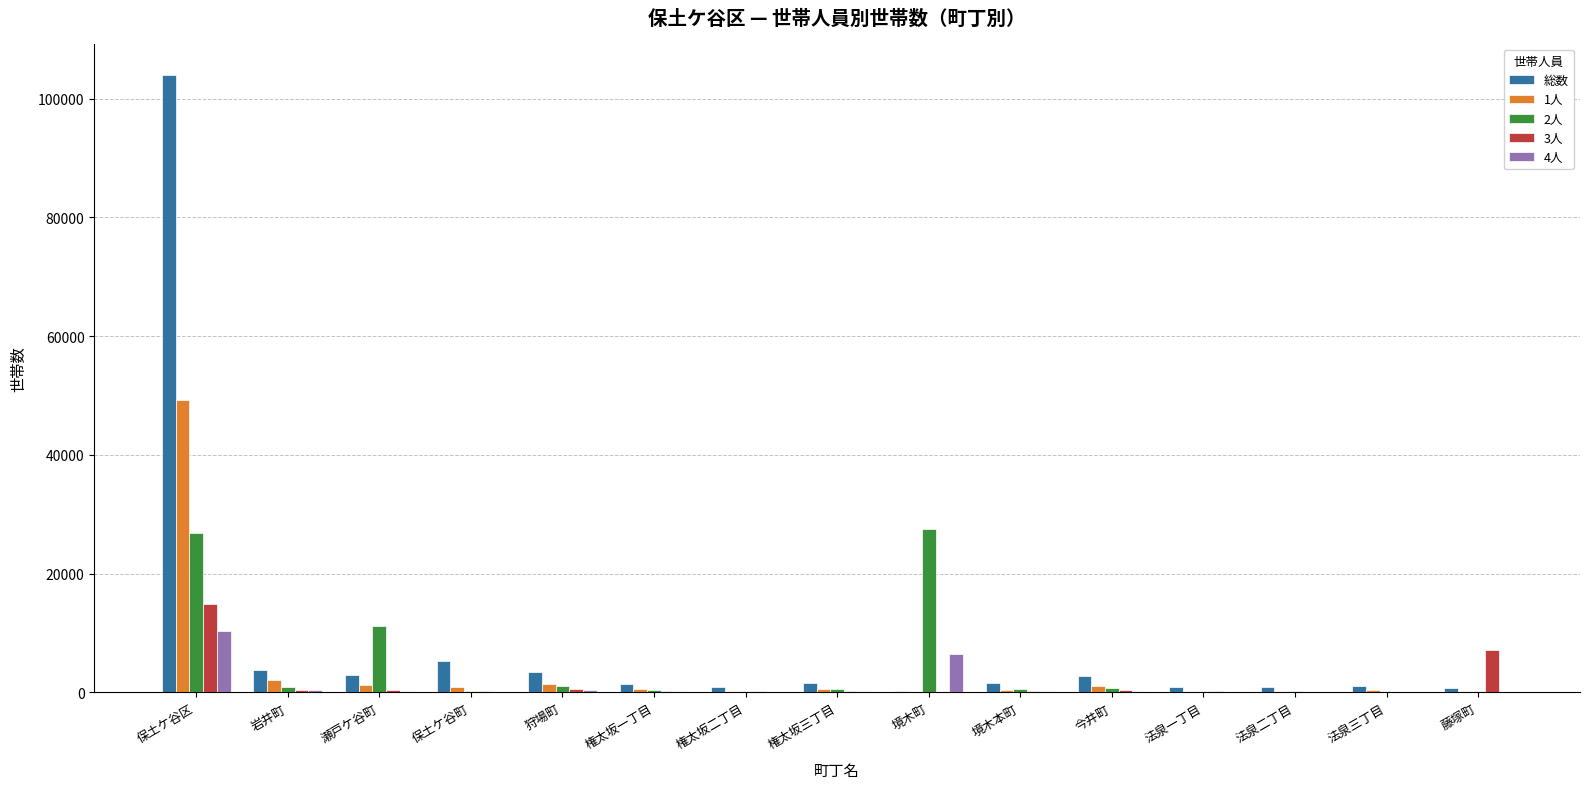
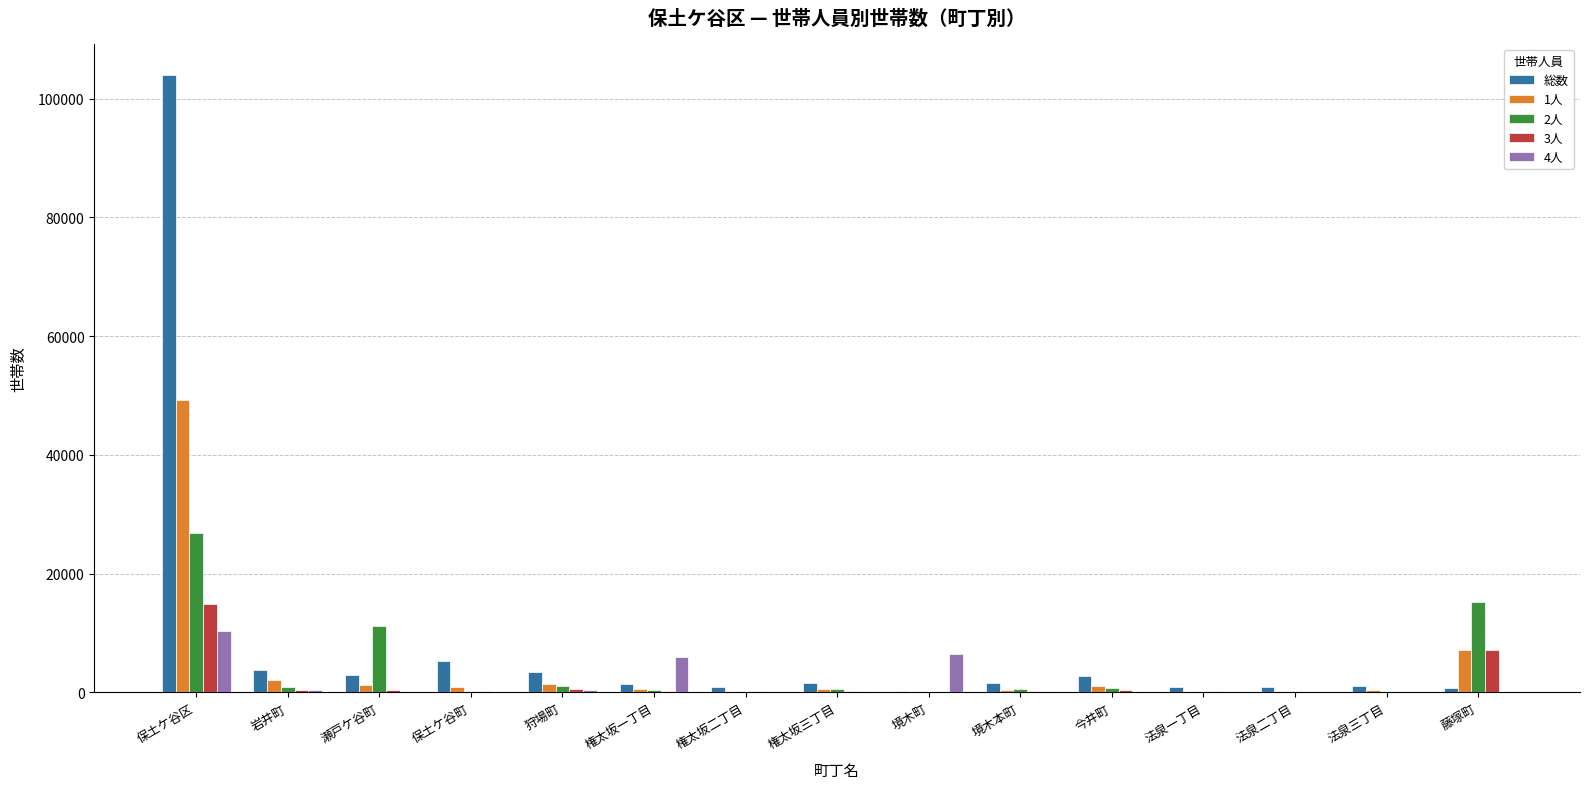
4人, 権太坂一丁目: 0 -> 6000
2人, 境木町: 28000 -> 0
1人, 藤塚町: 0 -> 7000
2人, 藤塚町: 0 -> 15000
